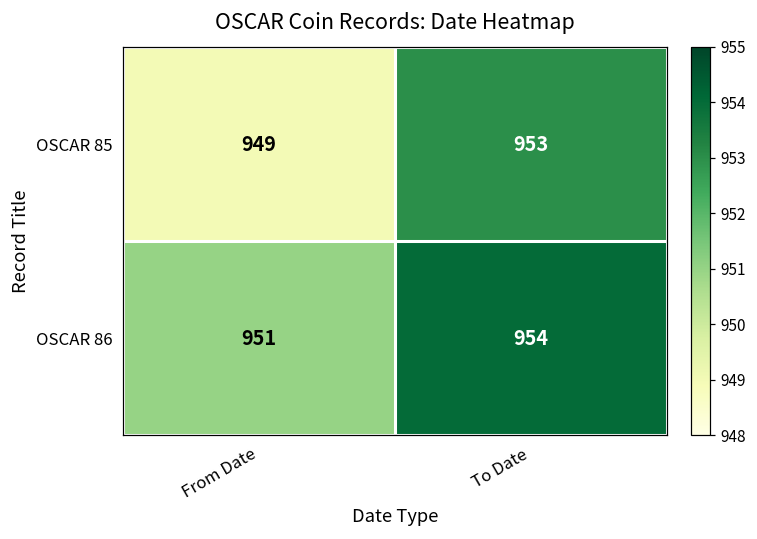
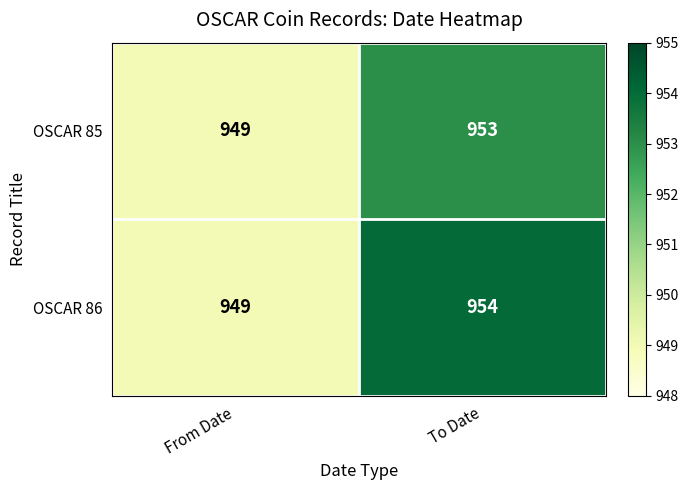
OSCAR 86, From Date: 951 -> 949
